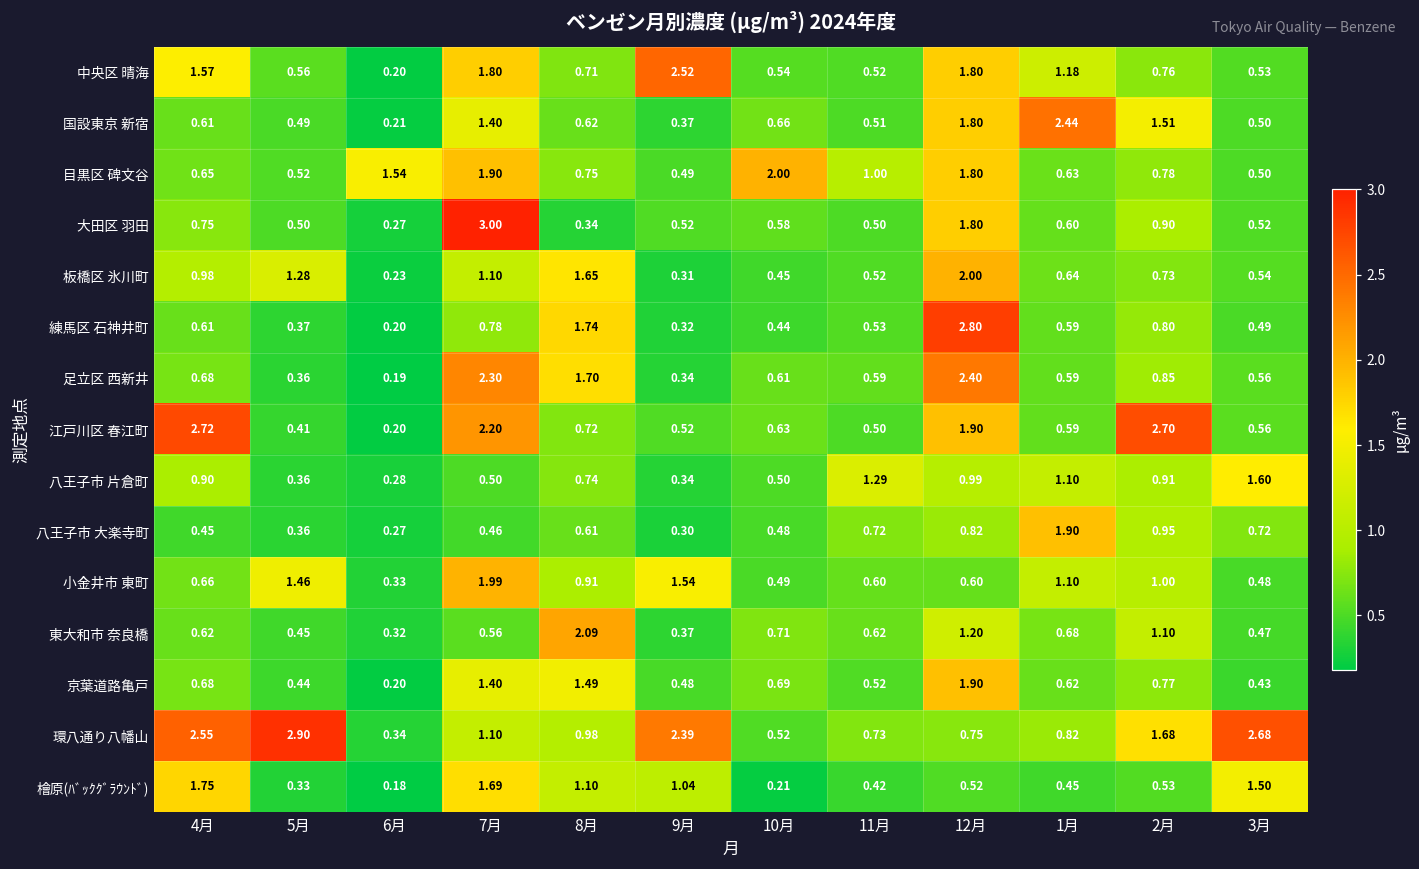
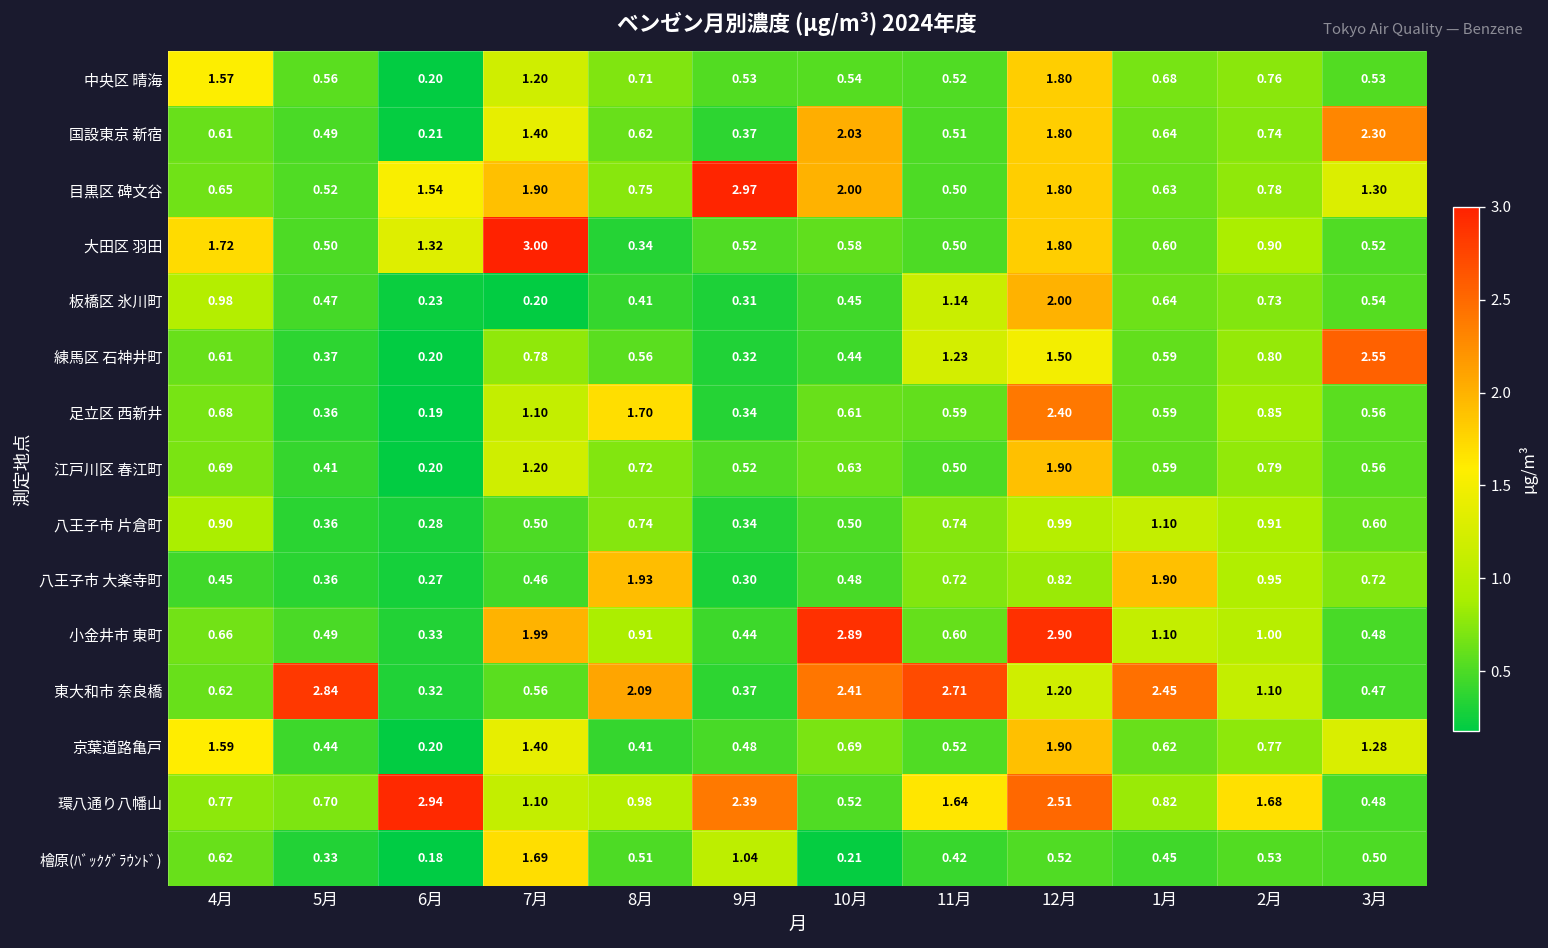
中央区 晴海, 7月: 1.80 -> 1.20
中央区 晴海, 9月: 2.52 -> 0.53
中央区 晴海, 1月: 1.18 -> 0.68
国設東京 新宿, 10月: 0.66 -> 2.03
国設東京 新宿, 1月: 2.44 -> 0.64
国設東京 新宿, 2月: 1.51 -> 0.74
国設東京 新宿, 3月: 0.50 -> 2.30
目黒区 碑文谷, 9月: 0.49 -> 2.97
目黒区 碑文谷, 11月: 1.00 -> 0.50
目黒区 碑文谷, 3月: 0.50 -> 1.30
大田区 羽田, 4月: 0.75 -> 1.72
大田区 羽田, 6月: 0.27 -> 1.32
板橋区 氷川町, 5月: 1.28 -> 0.47
板橋区 氷川町, 7月: 1.10 -> 0.20
板橋区 氷川町, 8月: 1.65 -> 0.41
板橋区 氷川町, 11月: 0.52 -> 1.14
練馬区 石神井町, 8月: 1.74 -> 0.56
練馬区 石神井町, 11月: 0.53 -> 1.23
練馬区 石神井町, 12月: 2.80 -> 1.50
練馬区 石神井町, 3月: 0.49 -> 2.55
足立区 西新井, 7月: 2.30 -> 1.10
江戸川区 春江町, 4月: 2.72 -> 0.69
江戸川区 春江町, 7月: 2.20 -> 1.20
江戸川区 春江町, 2月: 2.70 -> 0.79
八王子市 片倉町, 11月: 1.29 -> 0.74
八王子市 片倉町, 3月: 1.60 -> 0.60
八王子市 大楽寺町, 8月: 0.61 -> 1.93
小金井市 東町, 5月: 1.46 -> 0.49
小金井市 東町, 9月: 1.54 -> 0.44
小金井市 東町, 10月: 0.49 -> 2.89
小金井市 東町, 12月: 0.60 -> 2.90
東大和市 奈良橋, 5月: 0.45 -> 2.84
東大和市 奈良橋, 10月: 0.71 -> 2.41
東大和市 奈良橋, 11月: 0.62 -> 2.71
東大和市 奈良橋, 1月: 0.68 -> 2.45
京葉道路亀戸, 4月: 0.68 -> 1.59
京葉道路亀戸, 8月: 1.49 -> 0.41
京葉道路亀戸, 3月: 0.43 -> 1.28
環八通り八幡山, 4月: 2.55 -> 0.77
環八通り八幡山, 5月: 2.90 -> 0.70
環八通り八幡山, 6月: 0.34 -> 2.94
環八通り八幡山, 11月: 0.73 -> 1.64
環八通り八幡山, 12月: 0.75 -> 2.51
環八通り八幡山, 3月: 2.68 -> 0.48
檜原(ﾊﾞｯｸｸﾞﾗｳﾝﾄﾞ), 4月: 1.75 -> 0.62
檜原(ﾊﾞｯｸｸﾞﾗｳﾝﾄﾞ), 8月: 1.10 -> 0.51
檜原(ﾊﾞｯｸｸﾞﾗｳﾝﾄﾞ), 3月: 1.50 -> 0.50
